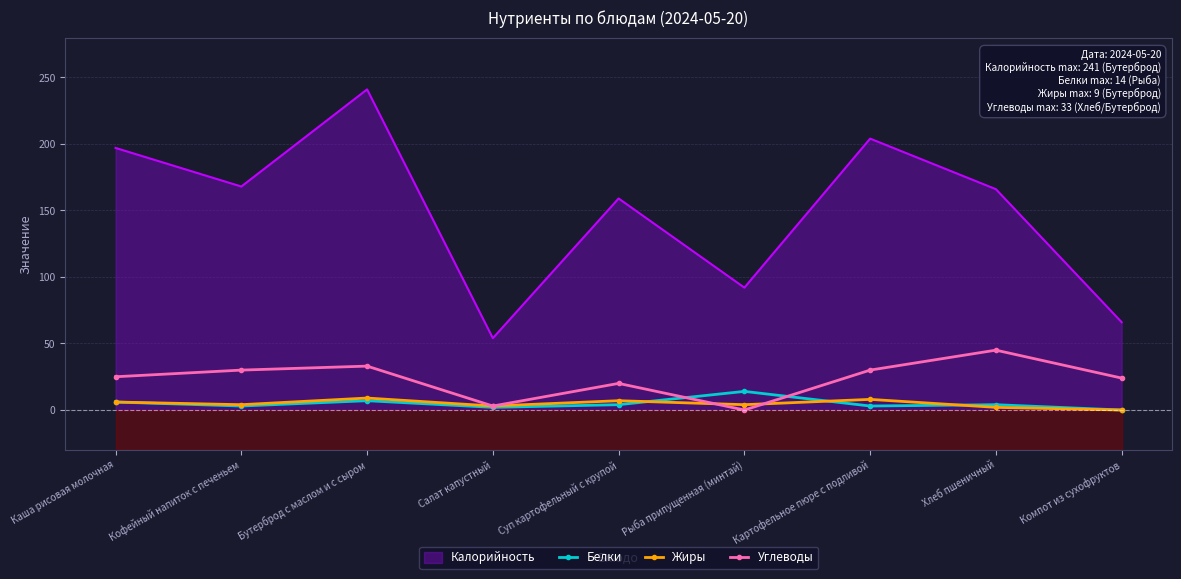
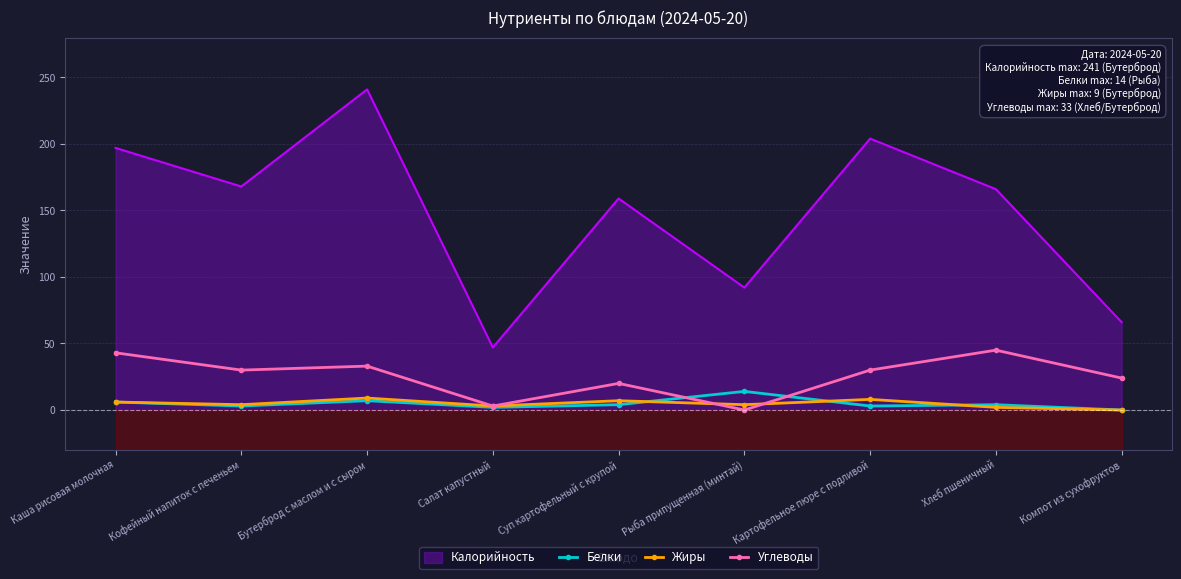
Углеводы, Каша рисовая молочная: 25 -> 43
Калорийность, Салат капустный: 54 -> 47
